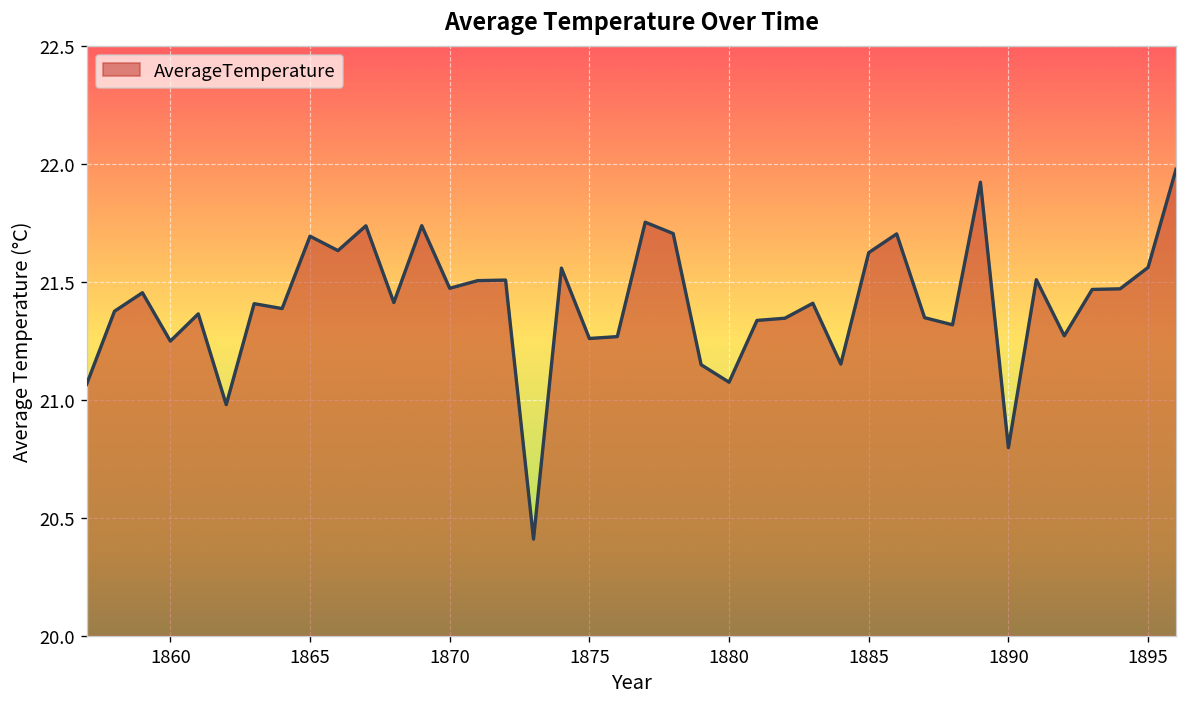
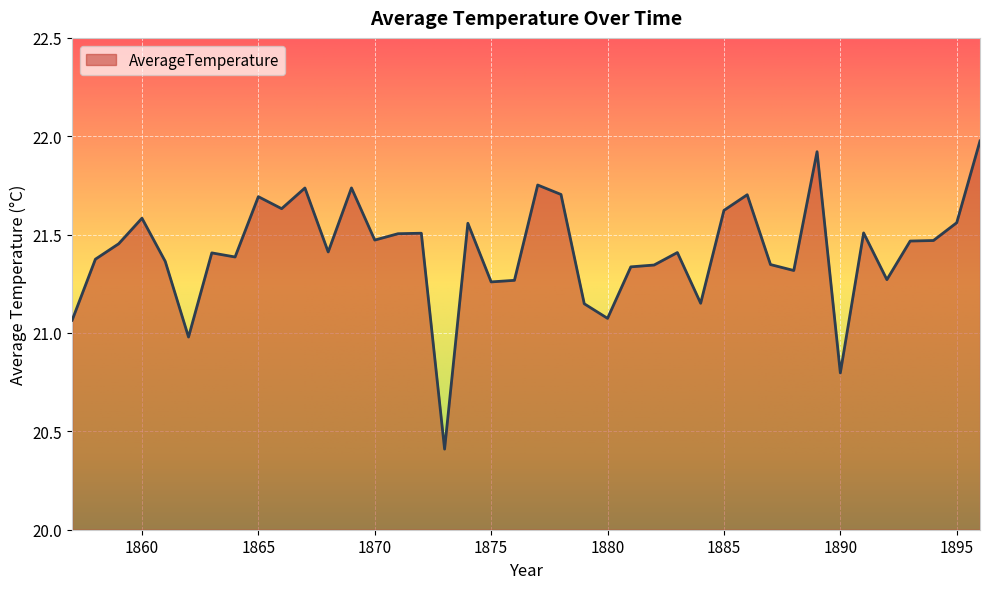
1860: 21.25 -> 21.58
